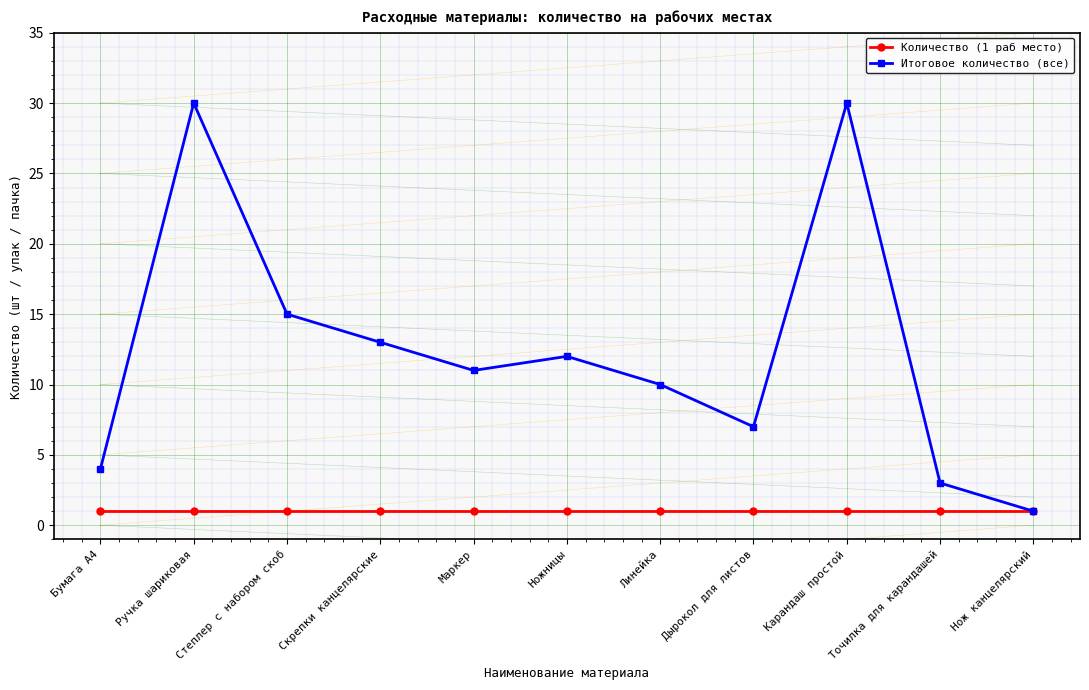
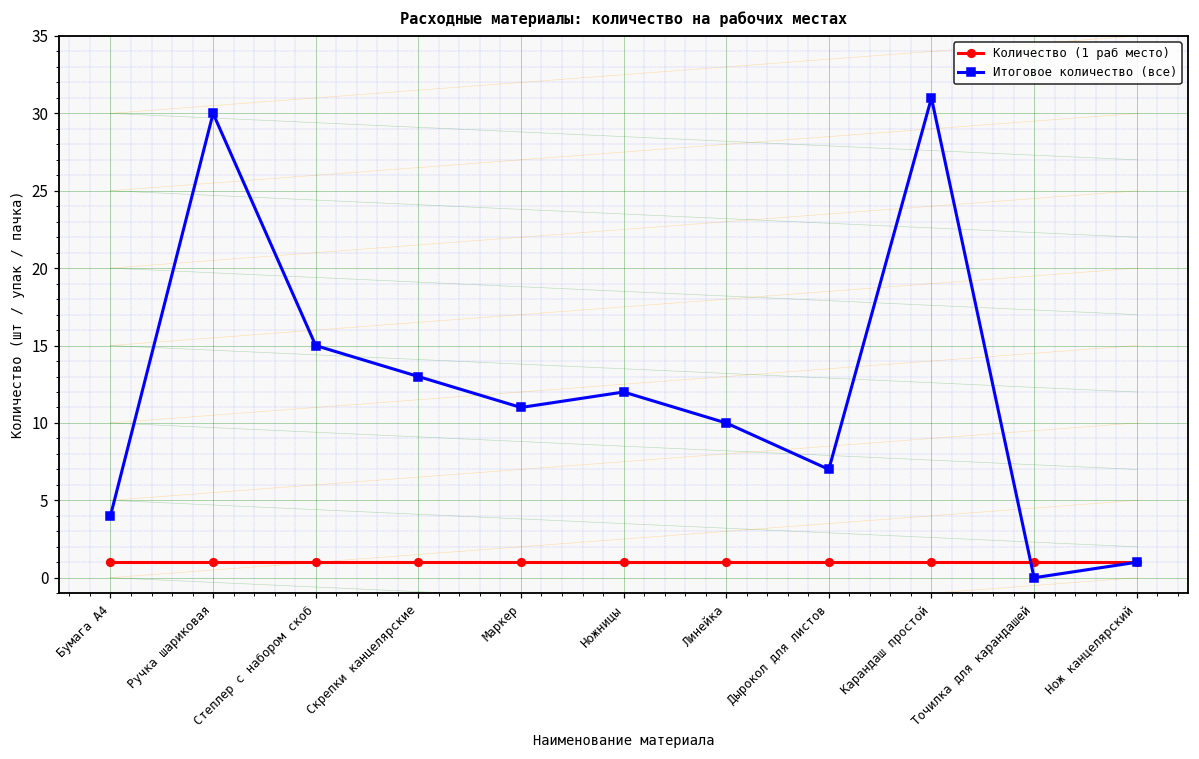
Итоговое количество (все), Карандаш простой: 30 -> 31
Итоговое количество (все), Точилка для карандашей: 3 -> 0
